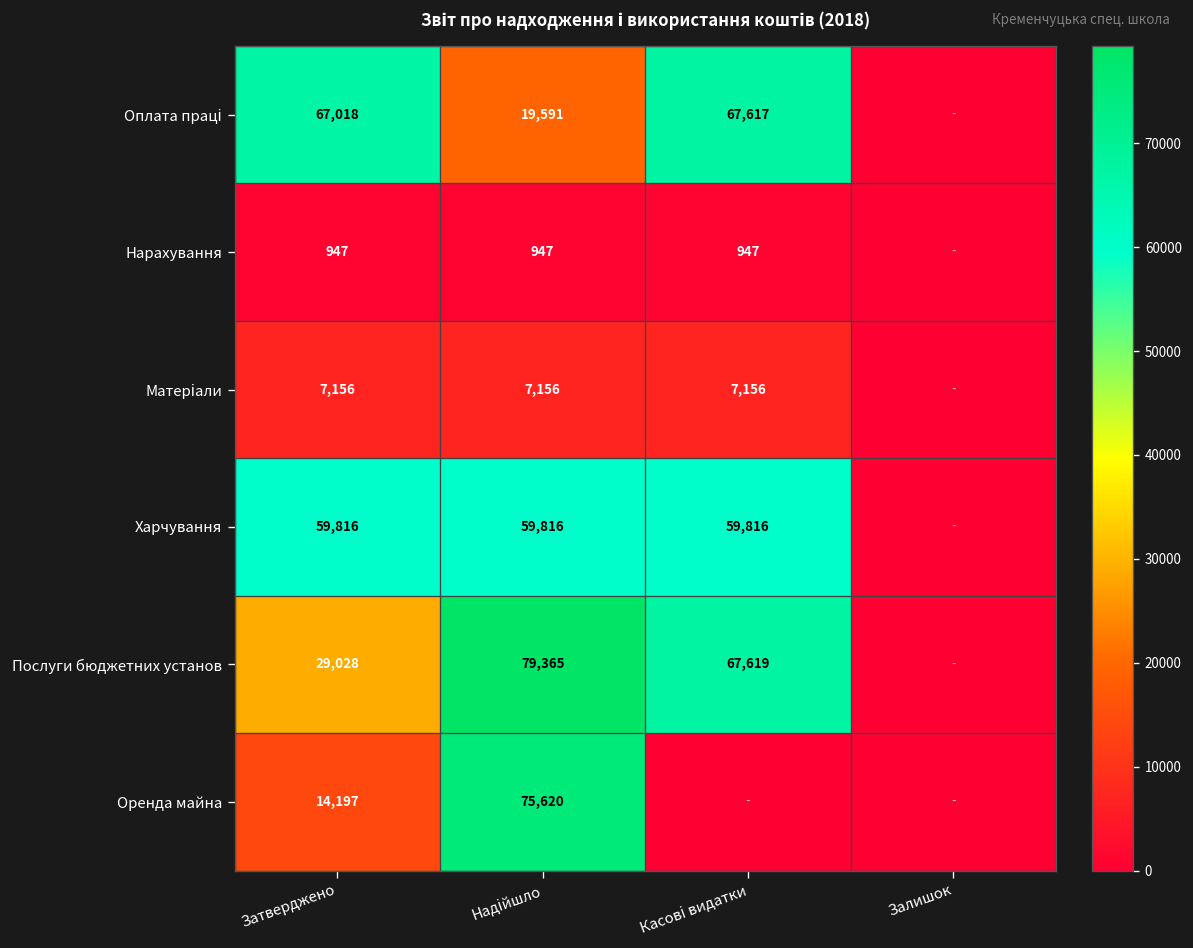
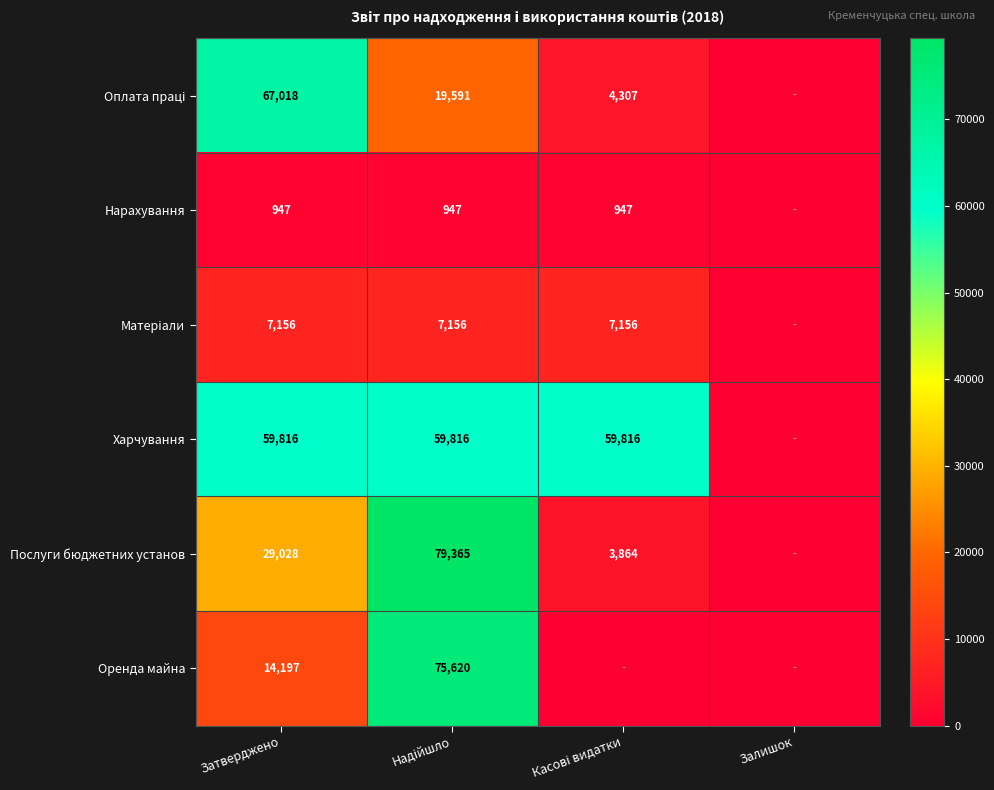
Оплата праці, Касові видатки: 67,617 -> 4,307
Послуги бюджетних установ, Касові видатки: 67,619 -> 3,864
